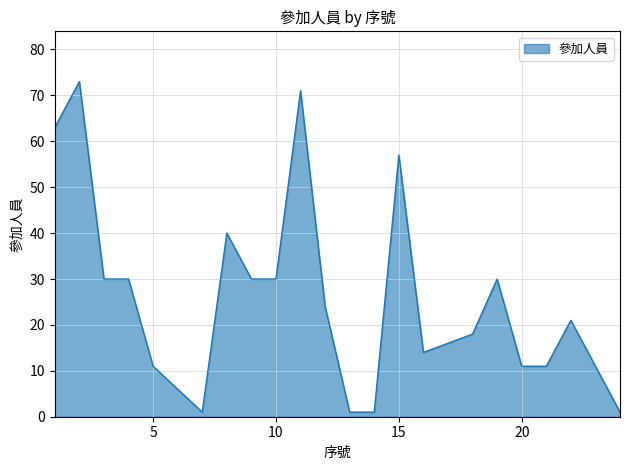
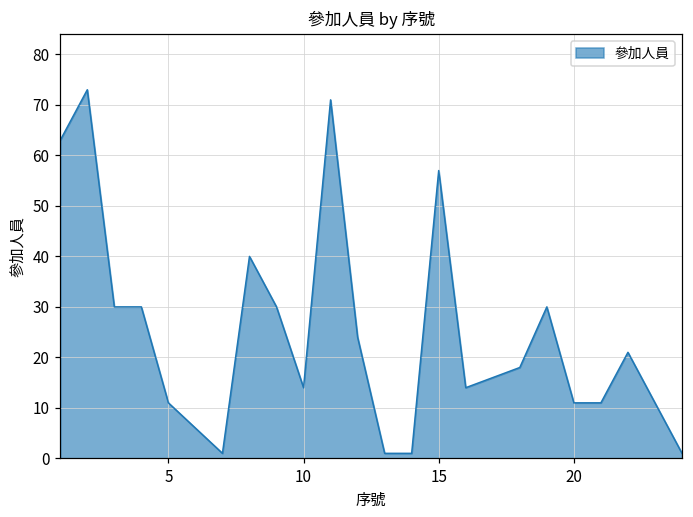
10: 30 -> 14
